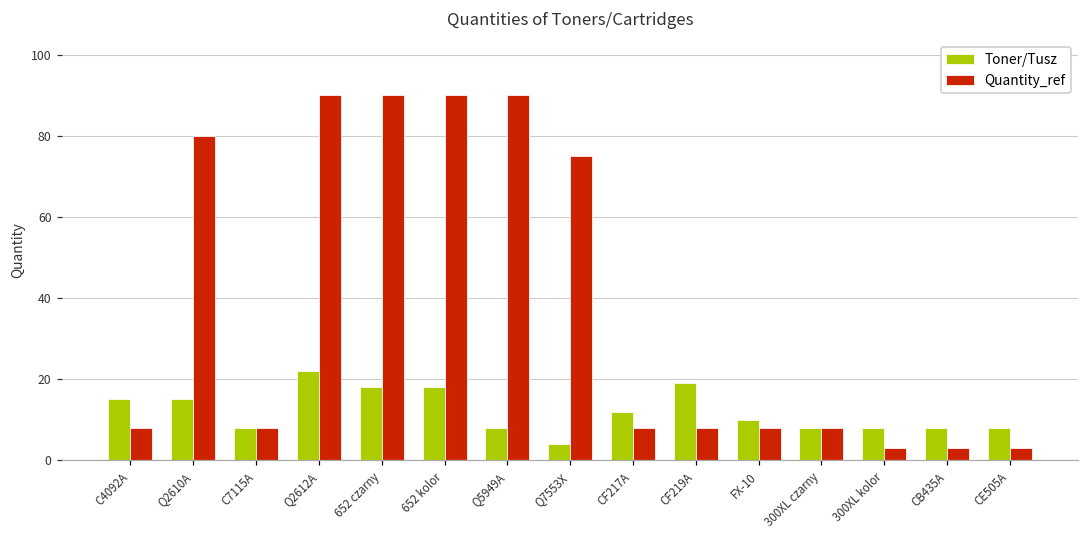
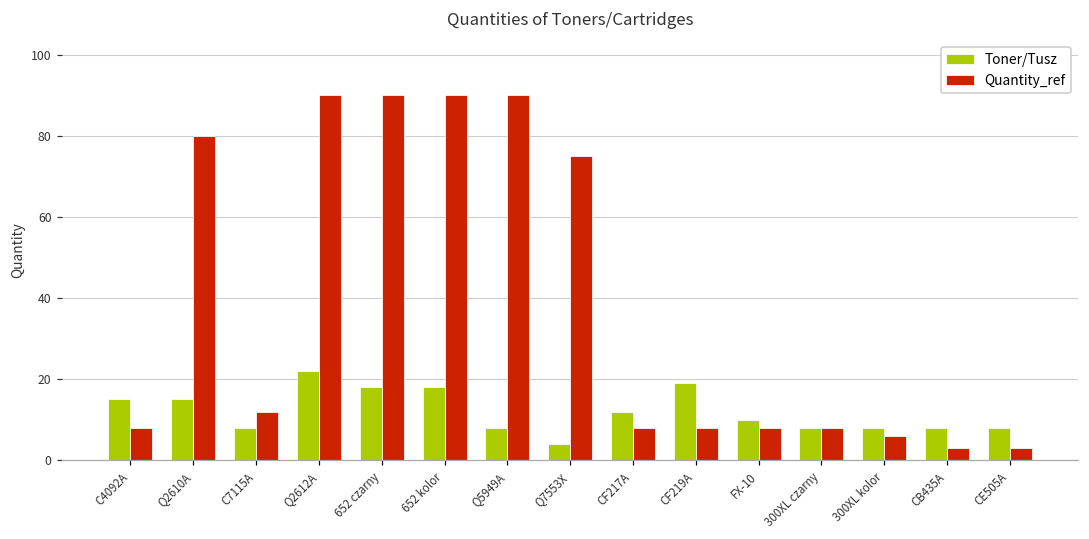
Quantity_ref, C7115A: 8 -> 12
Quantity_ref, 300XL kolor: 3 -> 6
